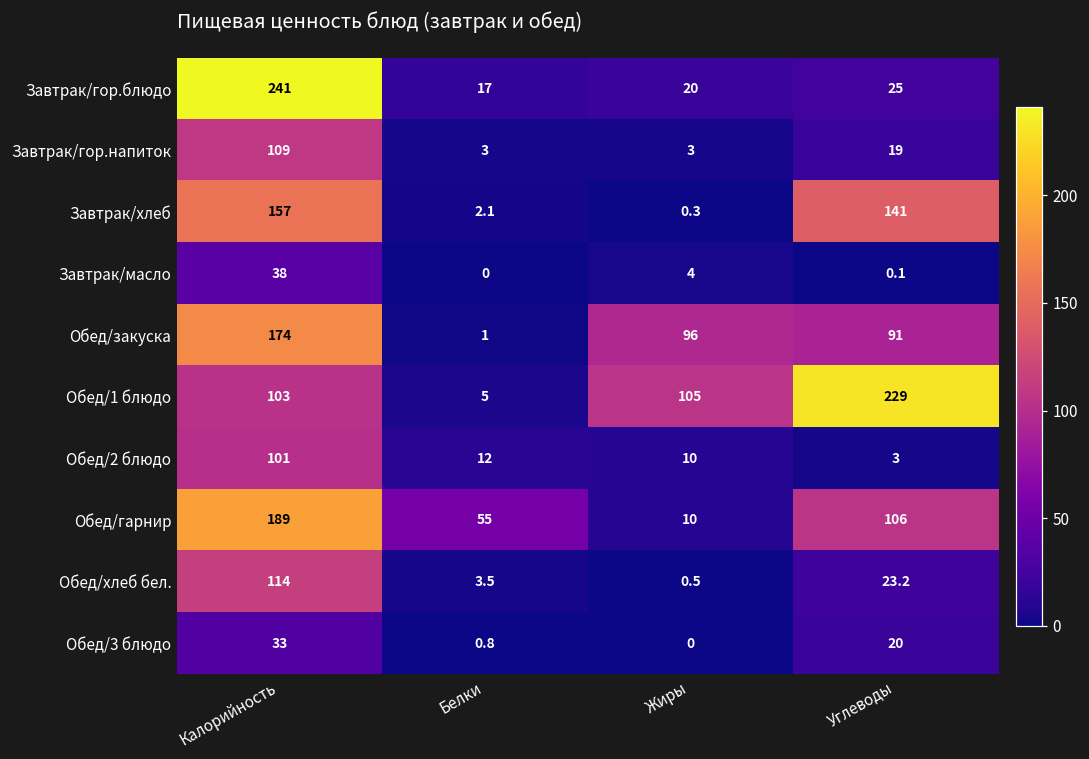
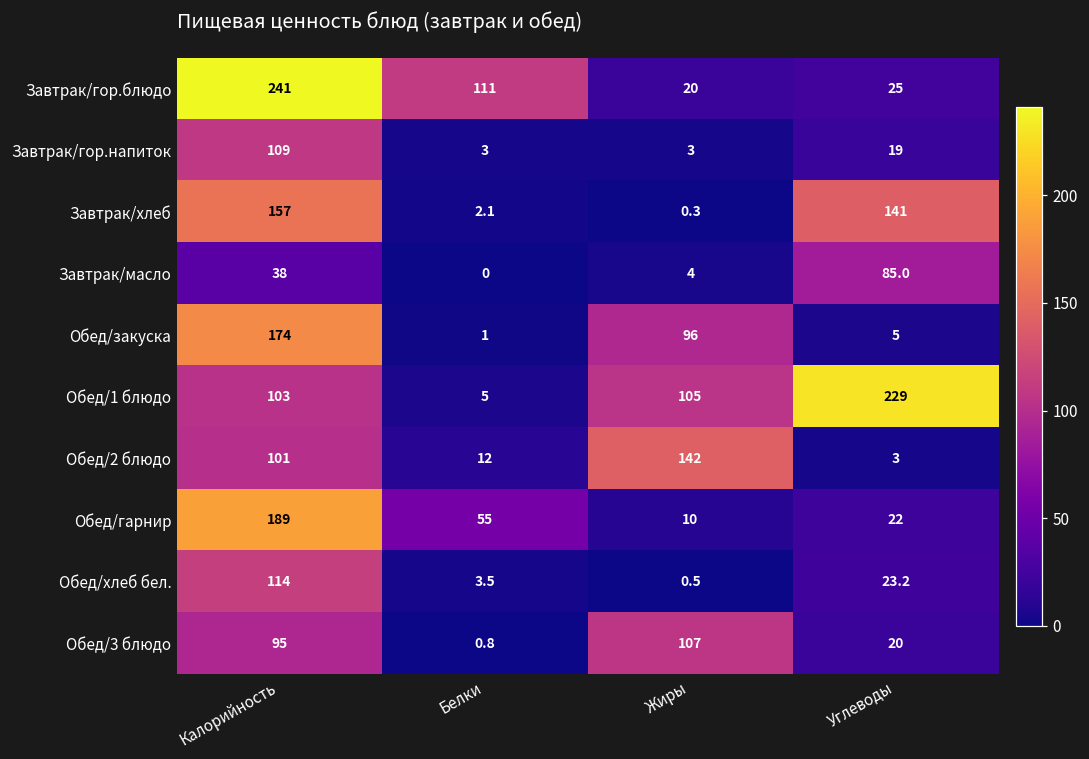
Завтрак/гор.блюдо, Белки: 17 -> 111
Завтрак/масло, Углеводы: 0.1 -> 85.0
Обед/закуска, Углеводы: 91 -> 5
Обед/2 блюдо, Жиры: 10 -> 142
Обед/гарнир, Углеводы: 106 -> 22
Обед/3 блюдо, Калорийность: 33 -> 95
Обед/3 блюдо, Жиры: 0 -> 107
